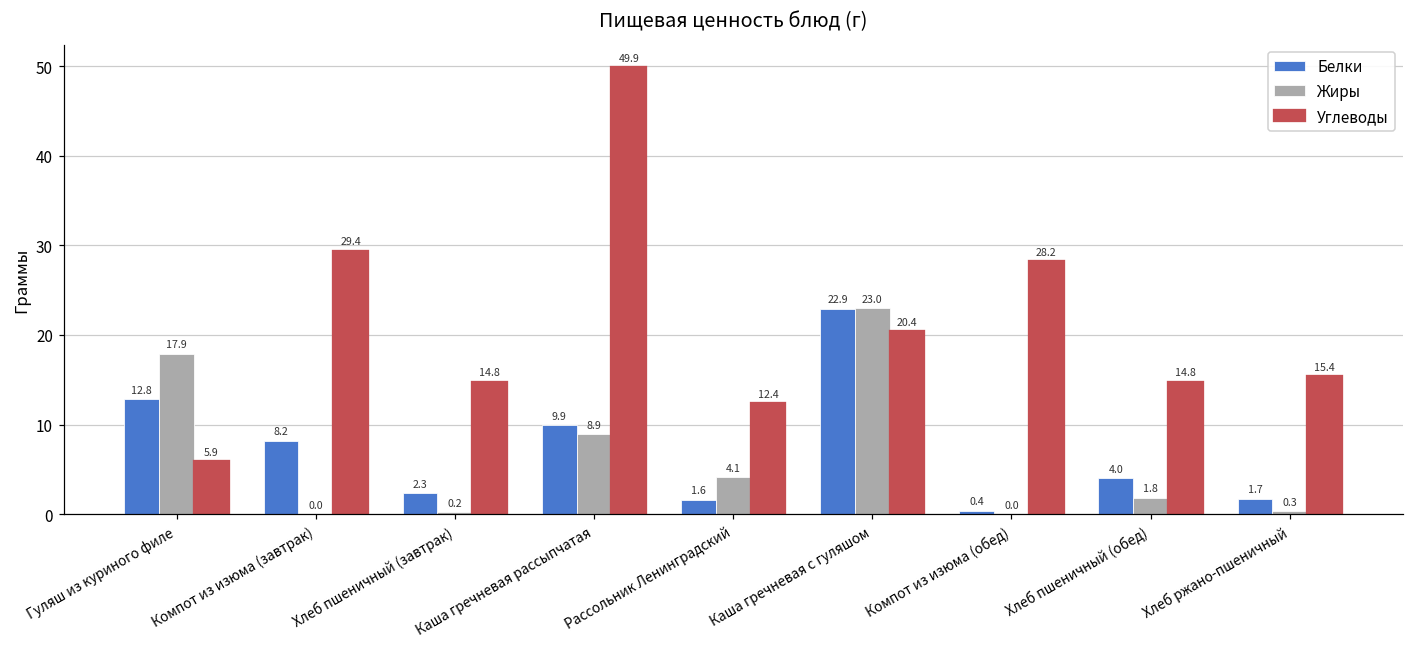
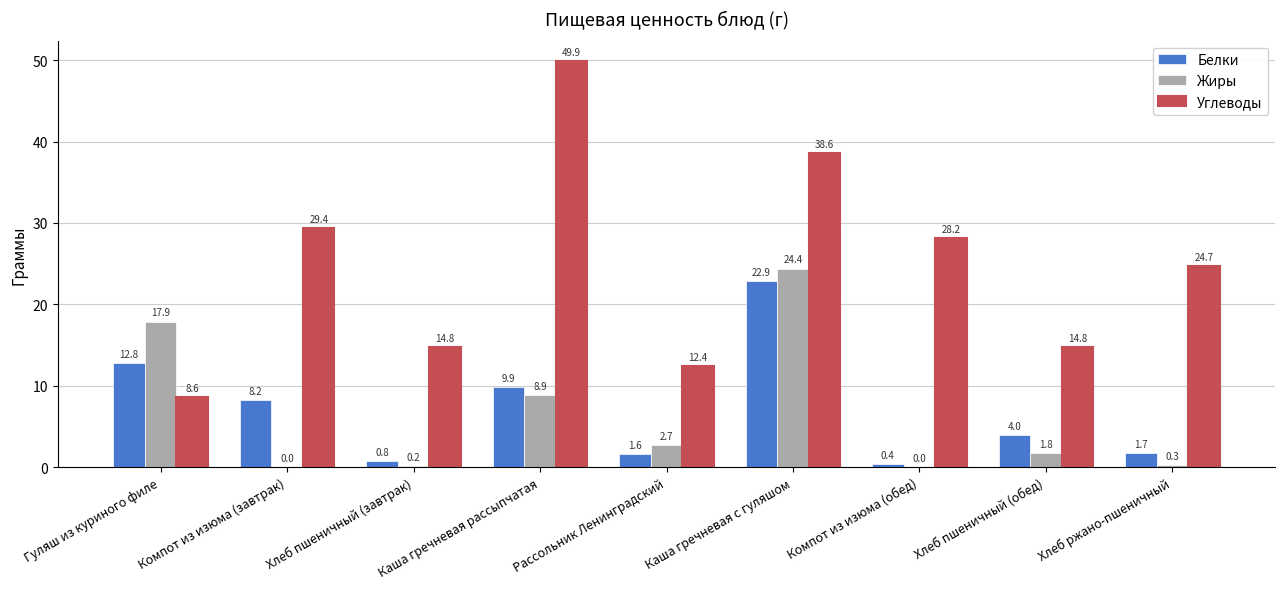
Углеводы, Гуляш из куриного филе: 5.9 -> 8.6
Белки, Хлеб пшеничный (завтрак): 2.3 -> 0.8
Жиры, Рассольник Ленинградский: 4.1 -> 2.7
Жиры, Каша гречневая с гуляшом: 23.0 -> 24.4
Углеводы, Каша гречневая с гуляшом: 20.4 -> 38.6
Углеводы, Хлеб ржано-пшеничный: 15.4 -> 24.7
